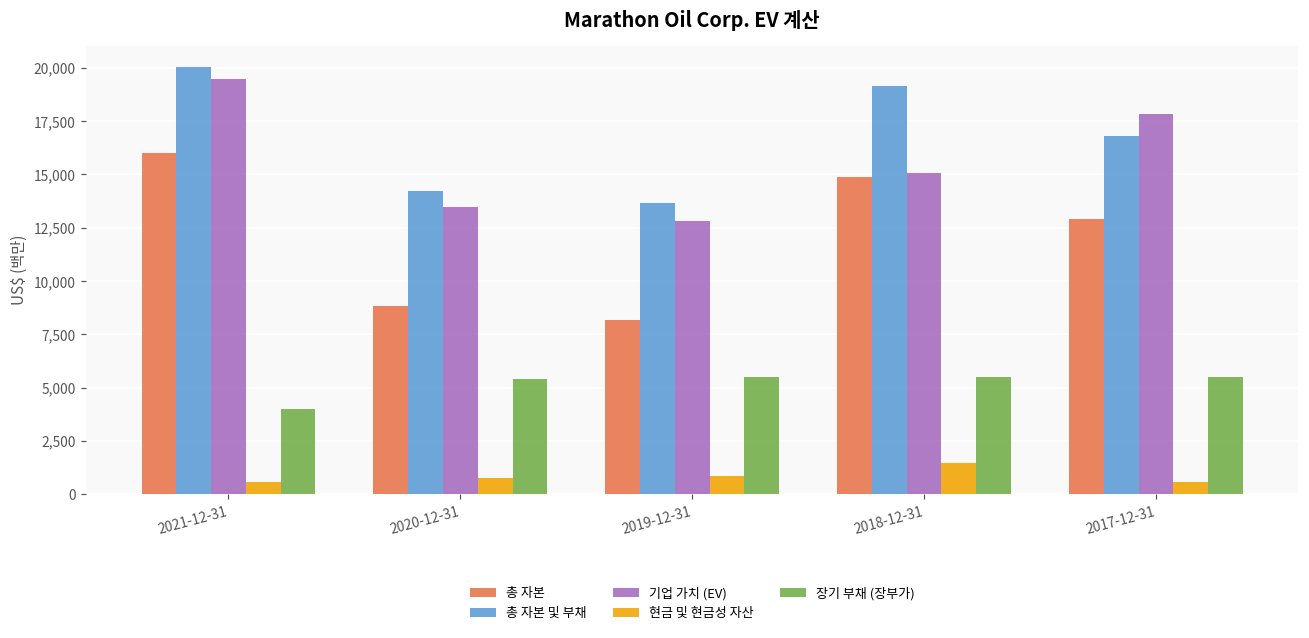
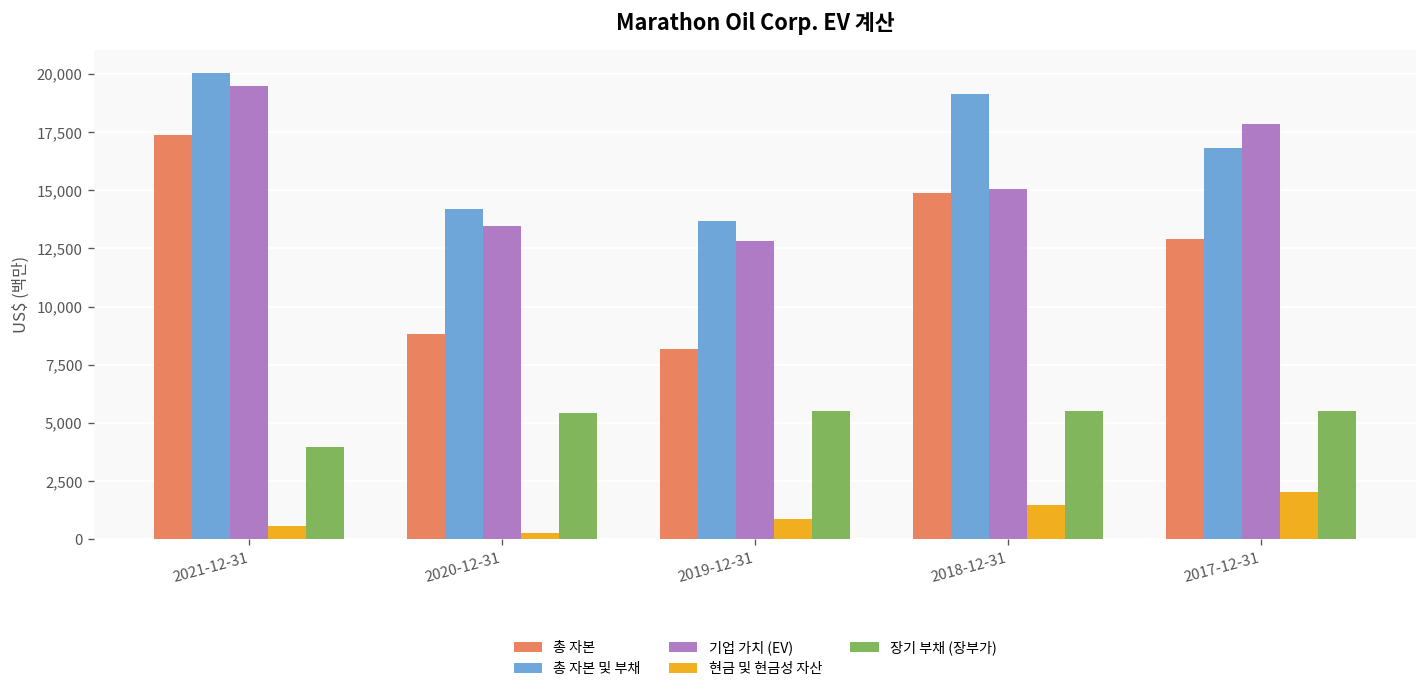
총 자본, 2021-12-31: 16,000 -> 17,400
현금 및 현금성 자산, 2020-12-31: 700 -> 300
현금 및 현금성 자산, 2017-12-31: 600 -> 2,000
